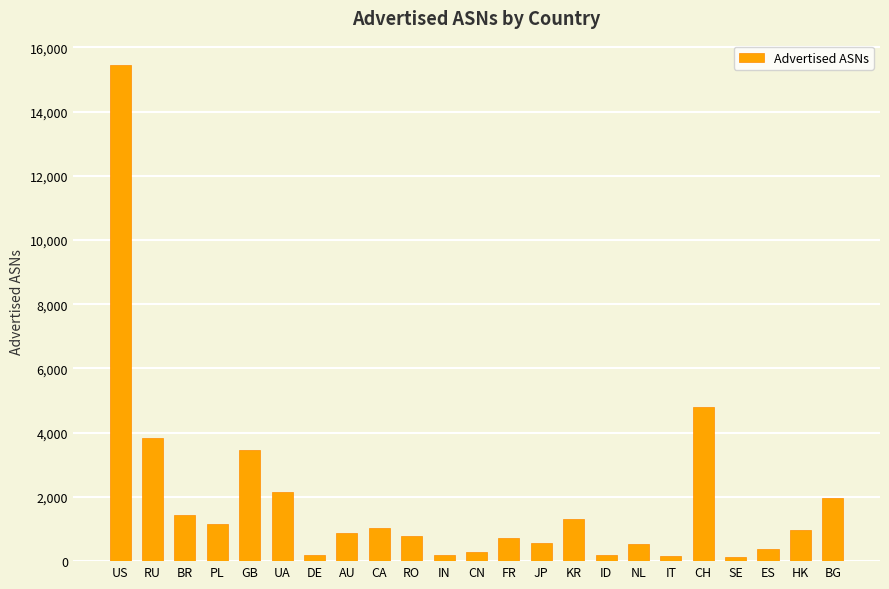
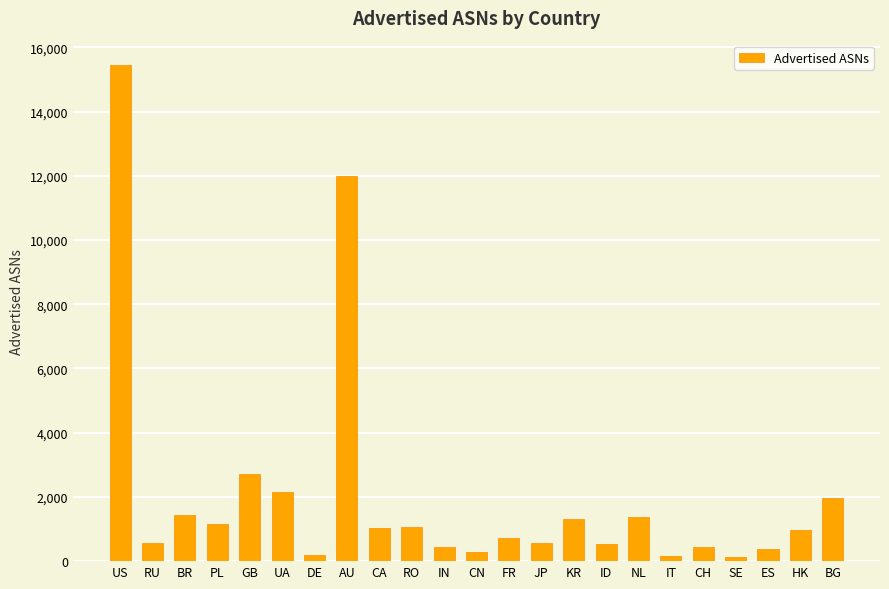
RU: 3,800 -> 600
GB: 3,500 -> 2,700
AU: 900 -> 12,000
RO: 800 -> 1,100
IN: 200 -> 400
ID: 200 -> 500
NL: 500 -> 1,400
CH: 4,800 -> 400
